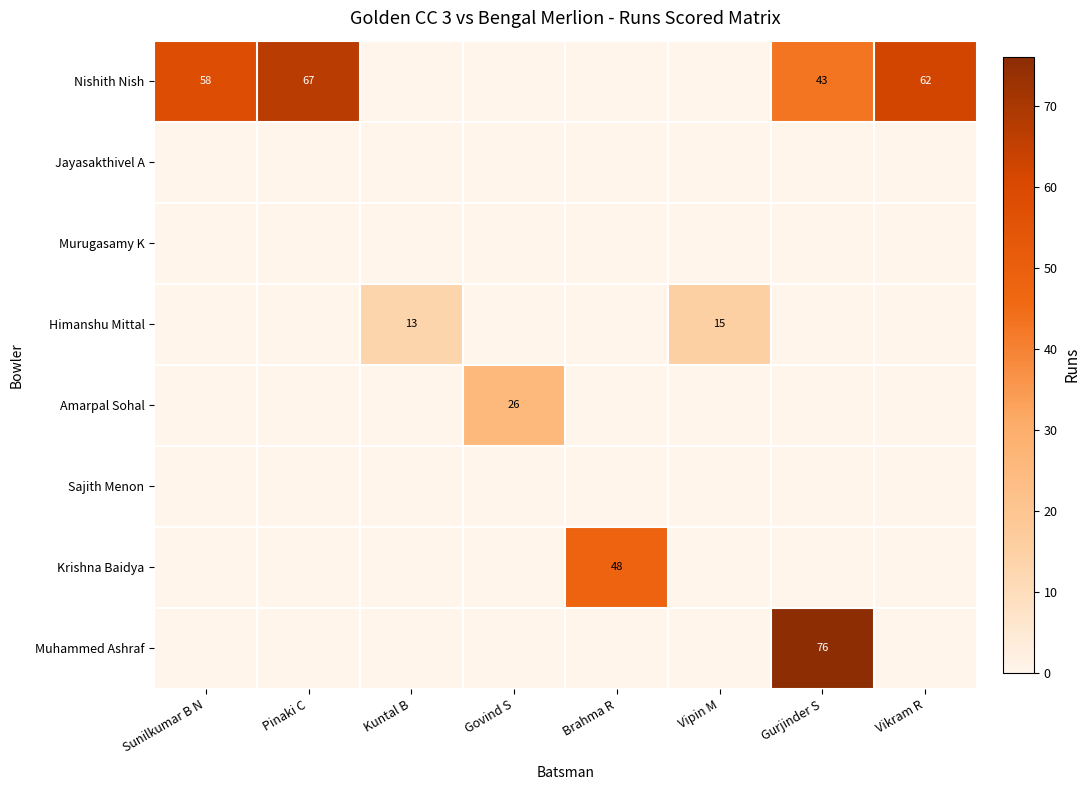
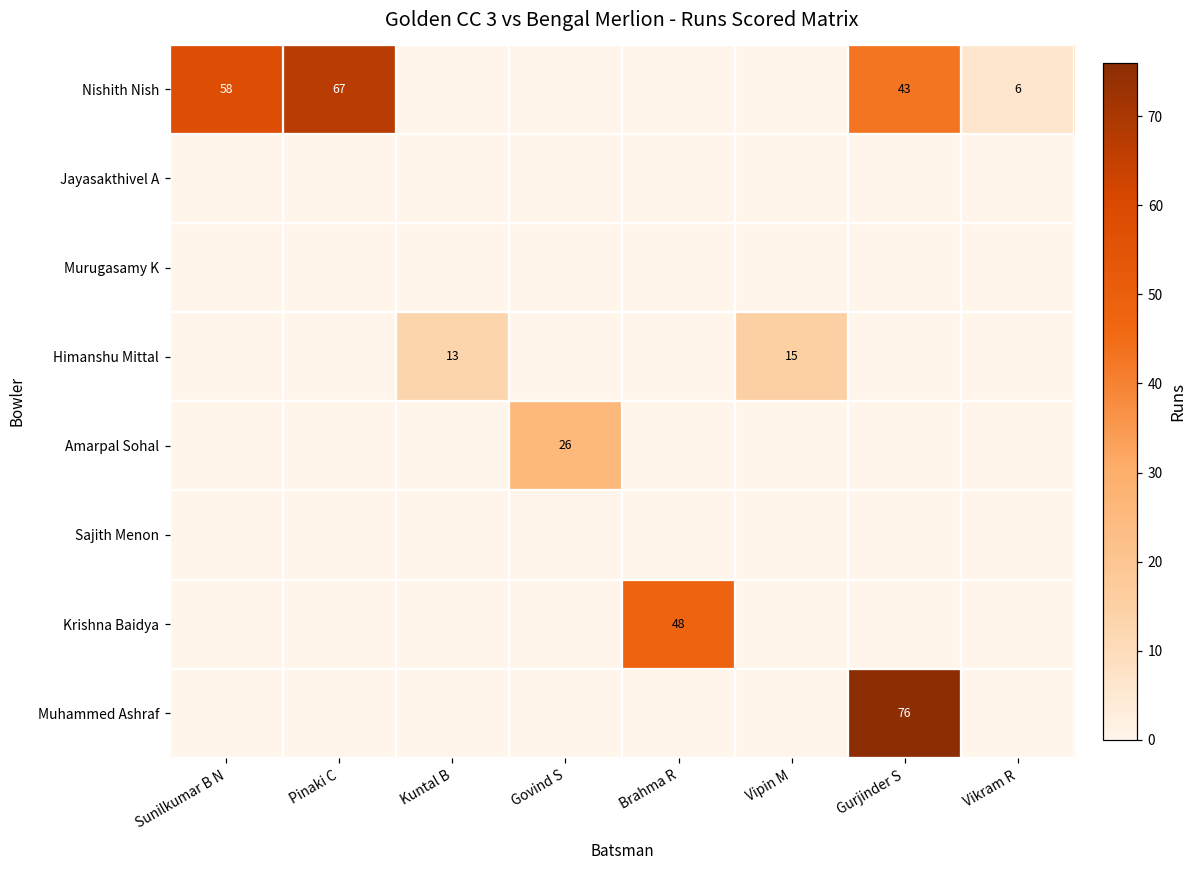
Nishith Nish, Vikram R: 62 -> 6
